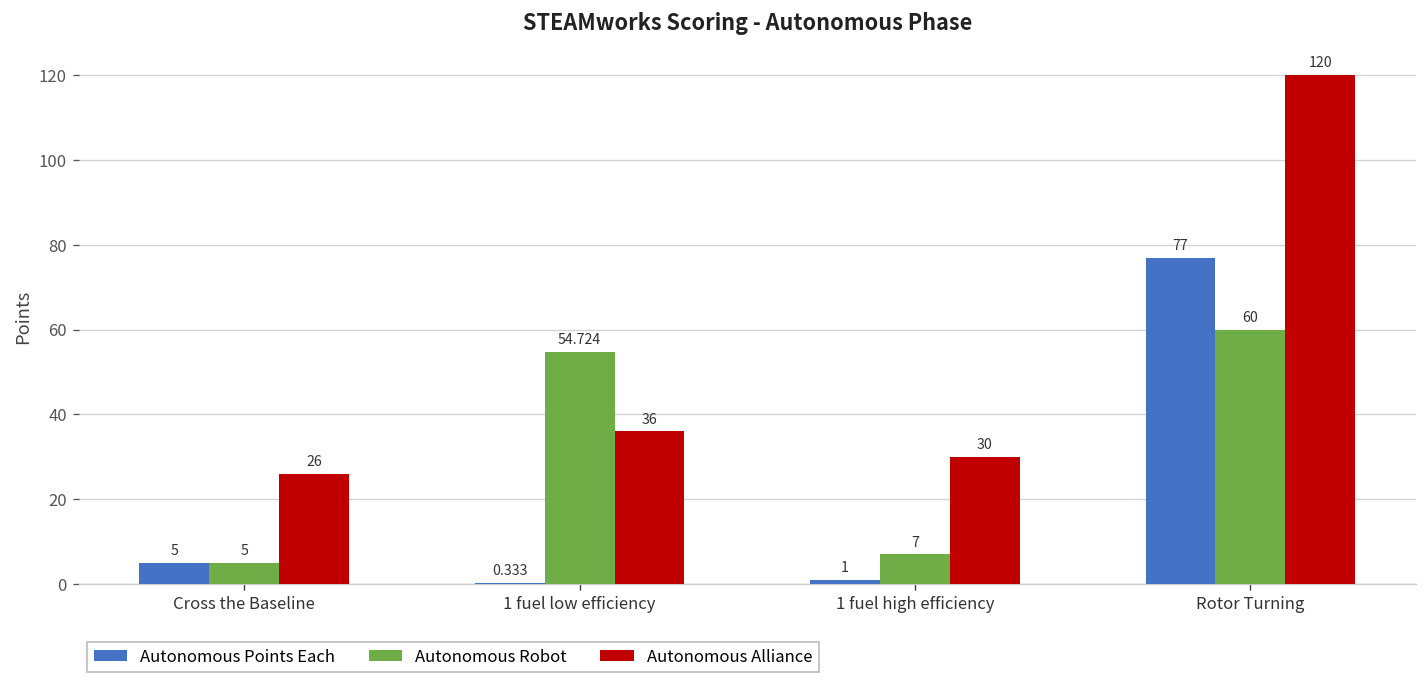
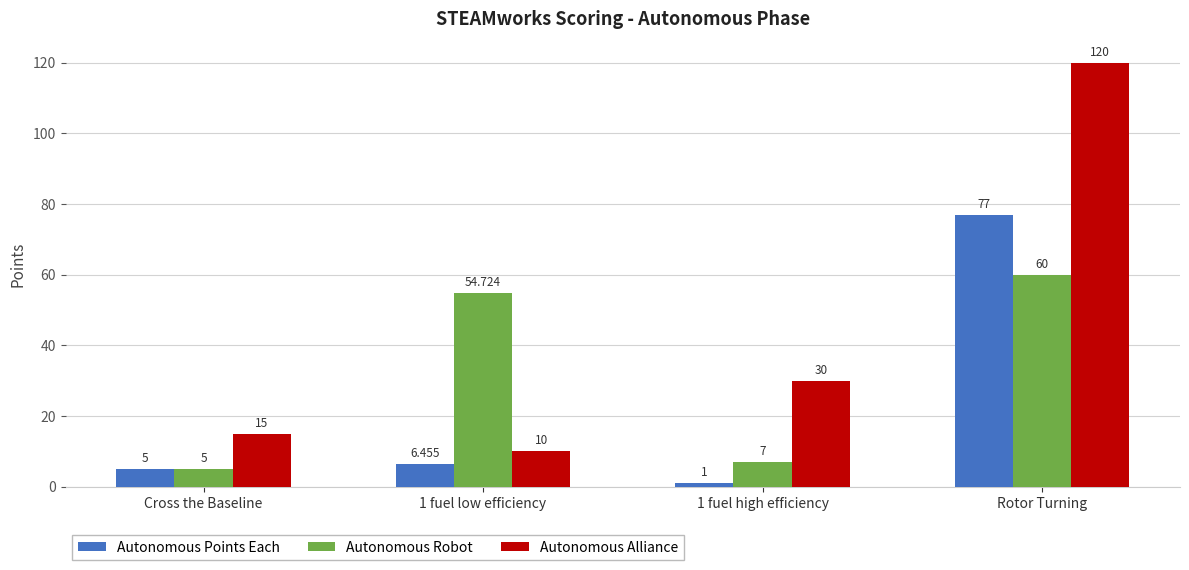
Autonomous Alliance, Cross the Baseline: 26 -> 15
Autonomous Points Each, 1 fuel low efficiency: 0.333 -> 6.455
Autonomous Alliance, 1 fuel low efficiency: 36 -> 10
